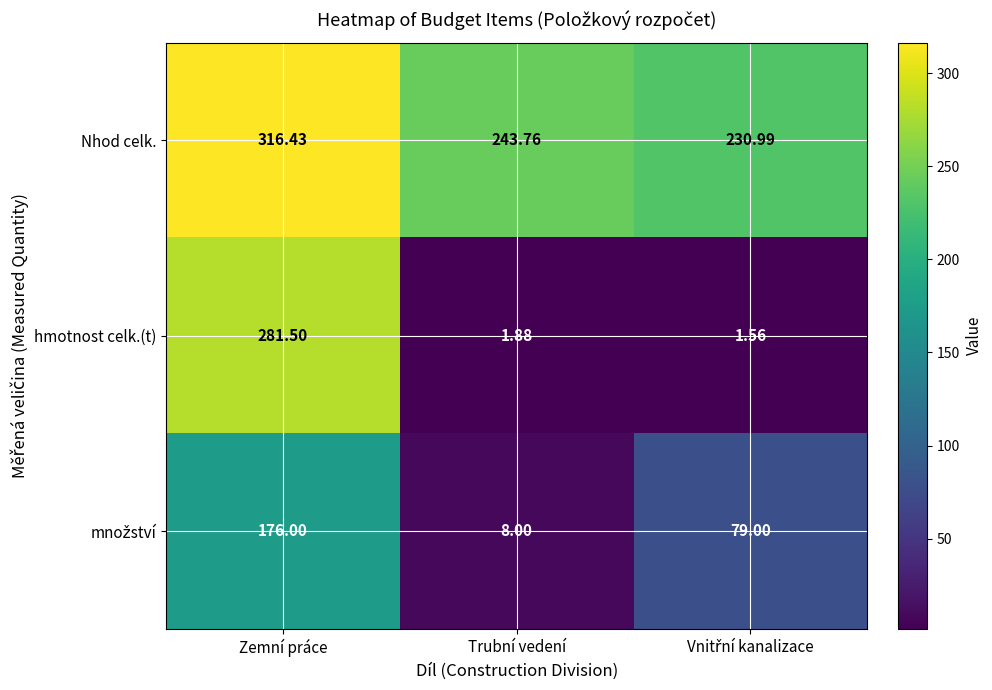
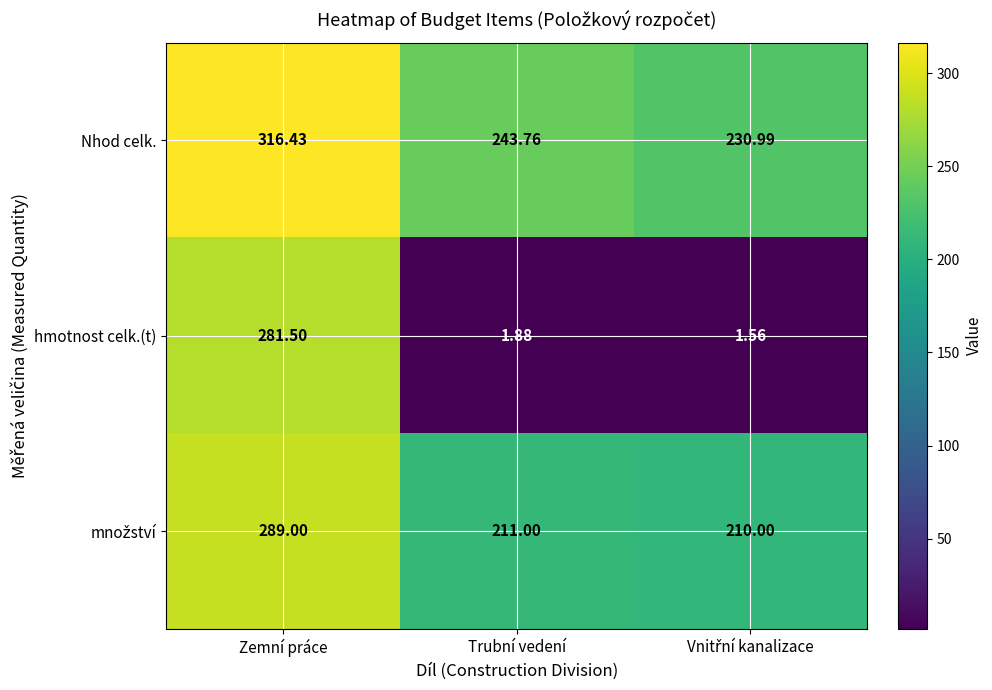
množství, Zemní práce: 176.00 -> 289.00
množství, Trubní vedení: 8.00 -> 211.00
množství, Vnitřní kanalizace: 79.00 -> 210.00
